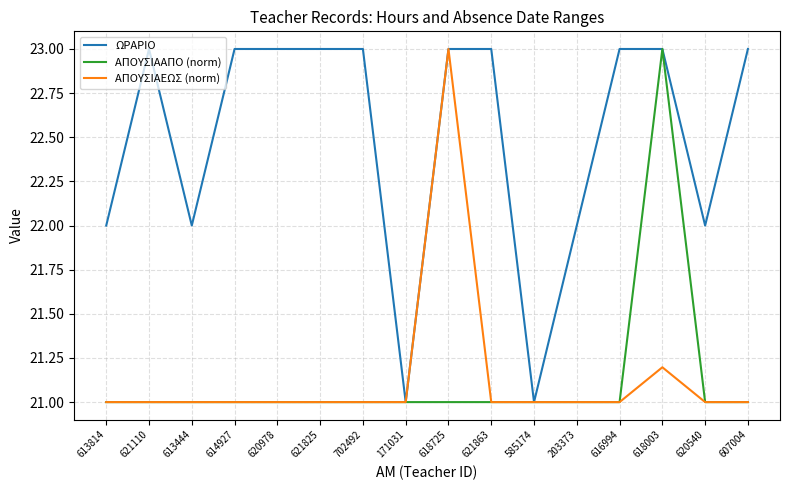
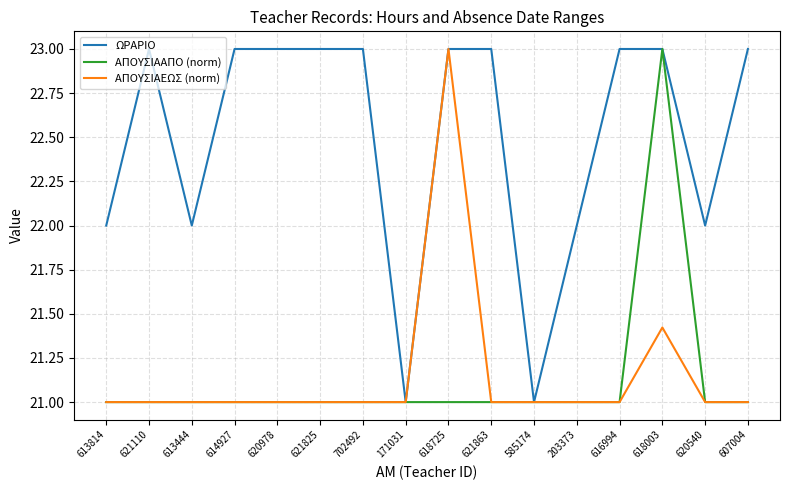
ΑΠΟΥΣΙΑΕΩΣ (norm), 618003: 21.20 -> 21.42
